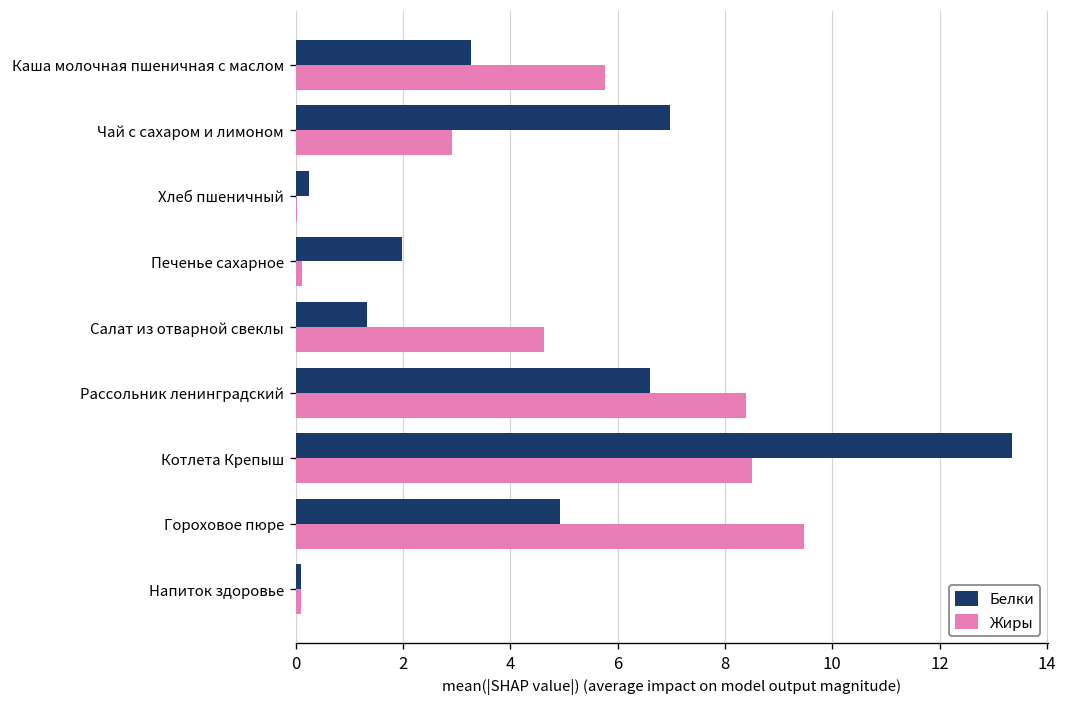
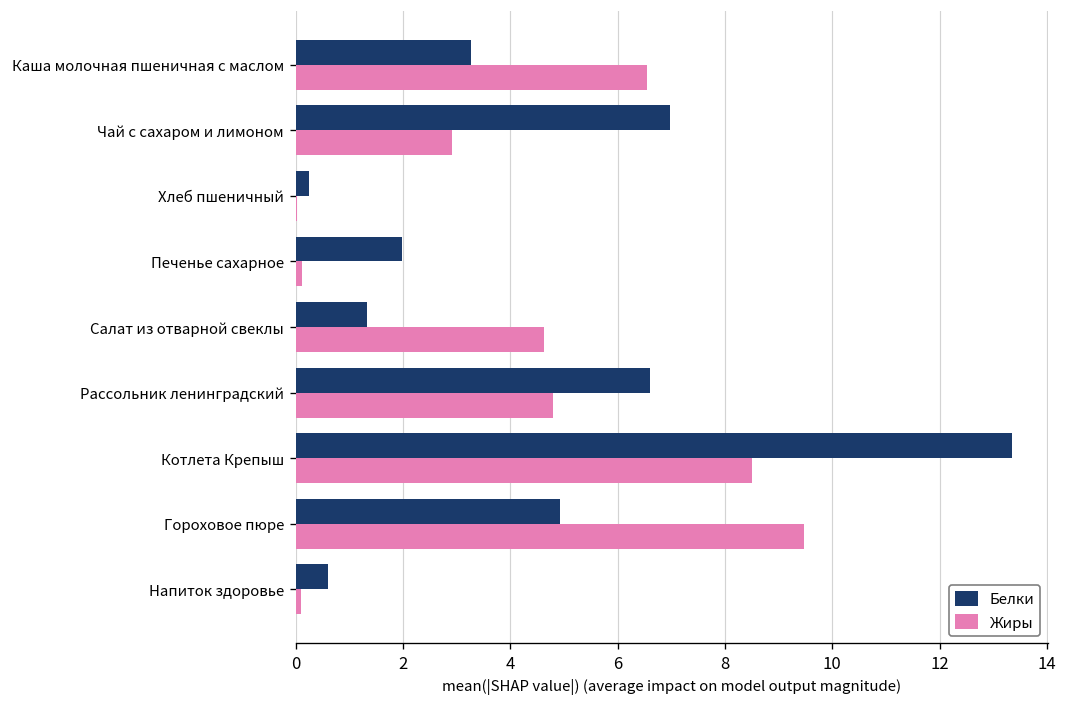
Жиры, Каша молочная пшеничная с маслом: 5.8 -> 6.6
Жиры, Рассольник ленинградский: 8.4 -> 4.8
Белки, Напиток здоровье: 0.1 -> 0.6
